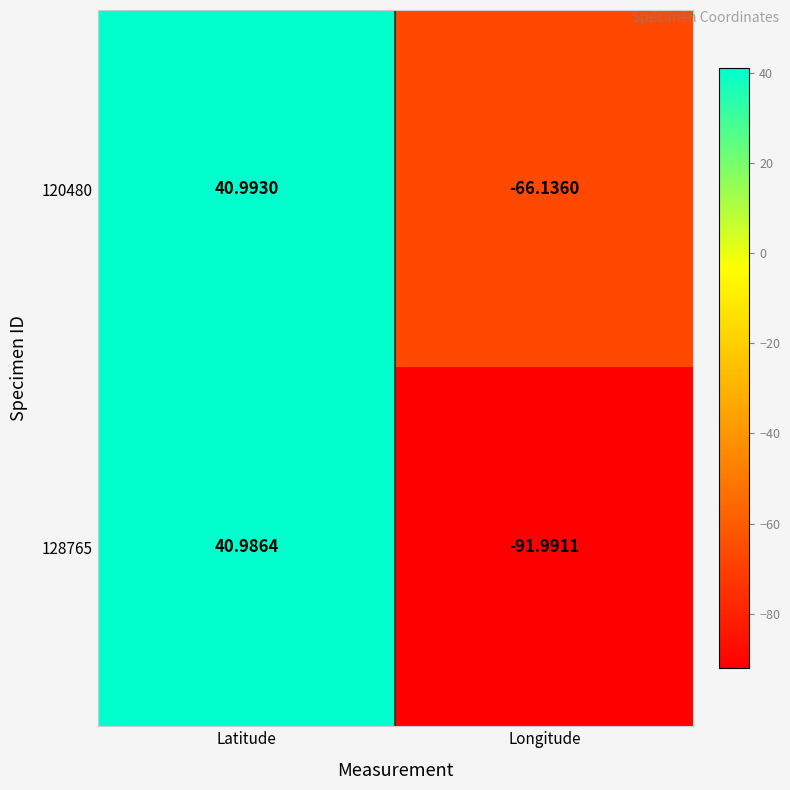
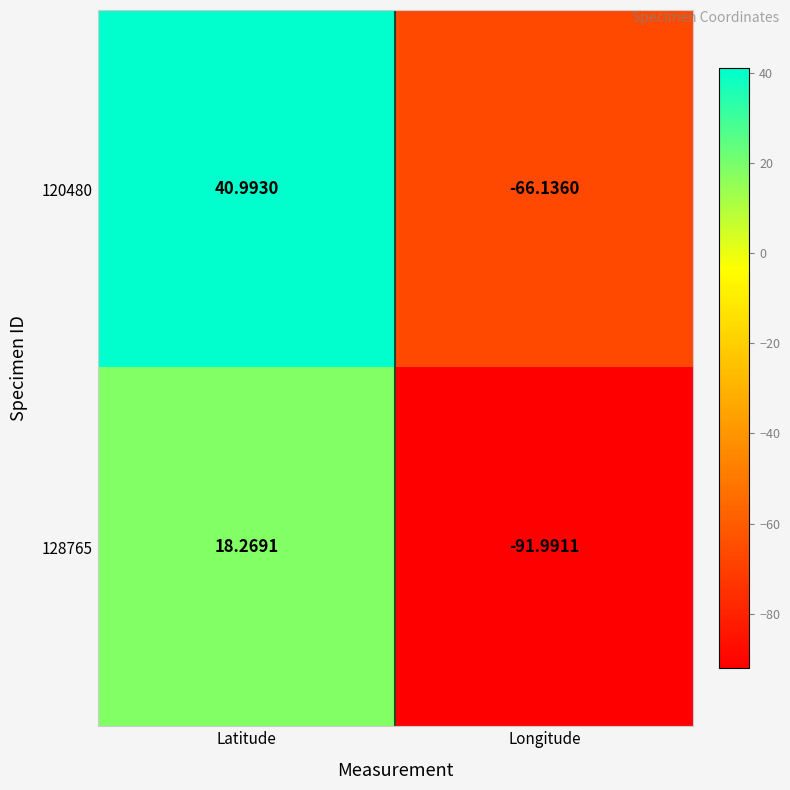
128765, Latitude: 40.9864 -> 18.2691
